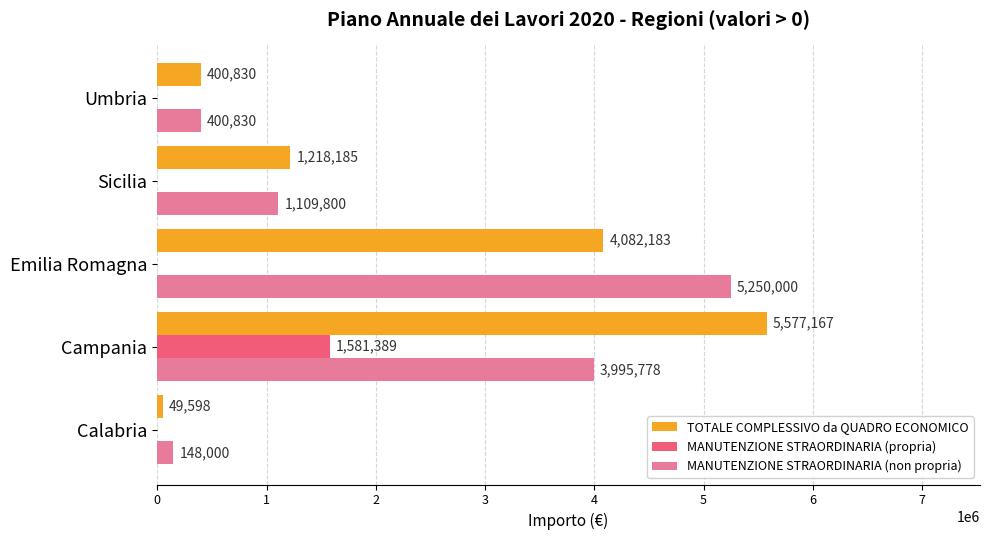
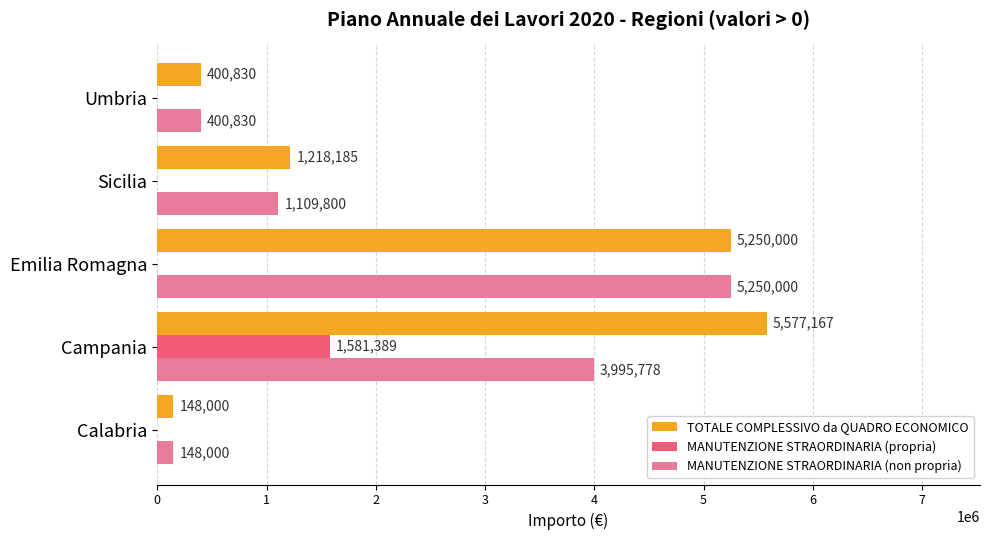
TOTALE COMPLESSIVO da QUADRO ECONOMICO, Emilia Romagna: 4,082,183 -> 5,250,000
TOTALE COMPLESSIVO da QUADRO ECONOMICO, Calabria: 49,598 -> 148,000
